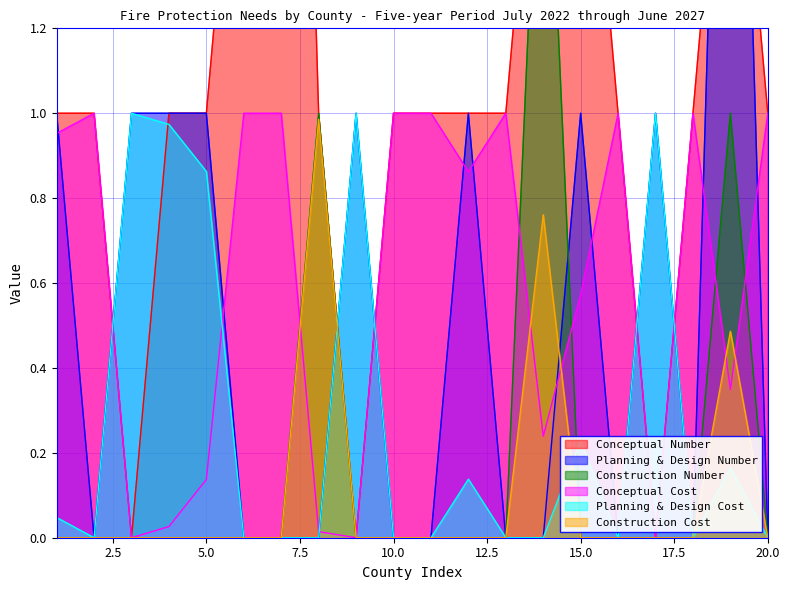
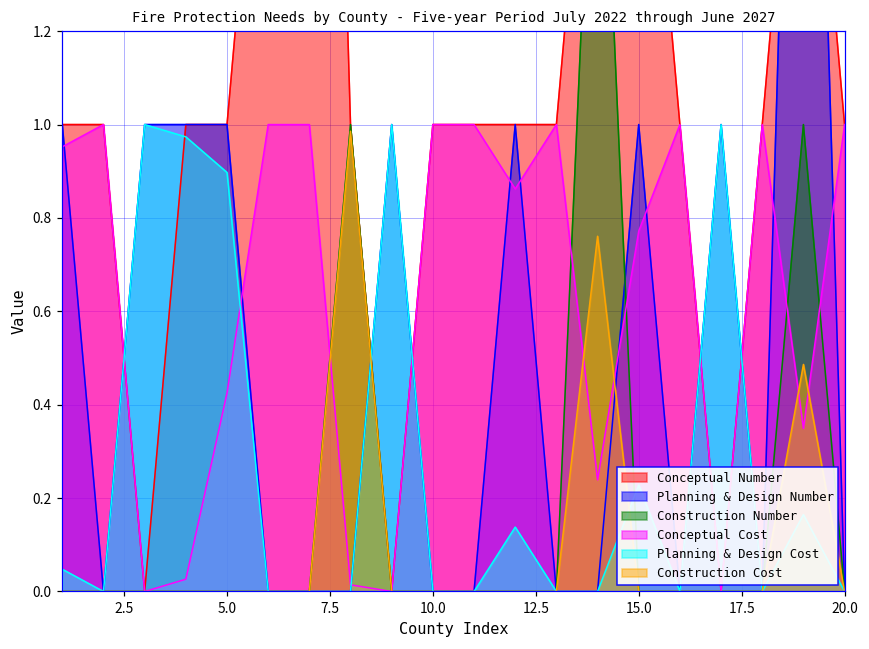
Conceptual Cost, 5.0: 0.14 -> 0.43
Planning & Design Cost, 5.0: 0.86 -> 0.90
Conceptual Cost, 15.0: 0.57 -> 0.77
